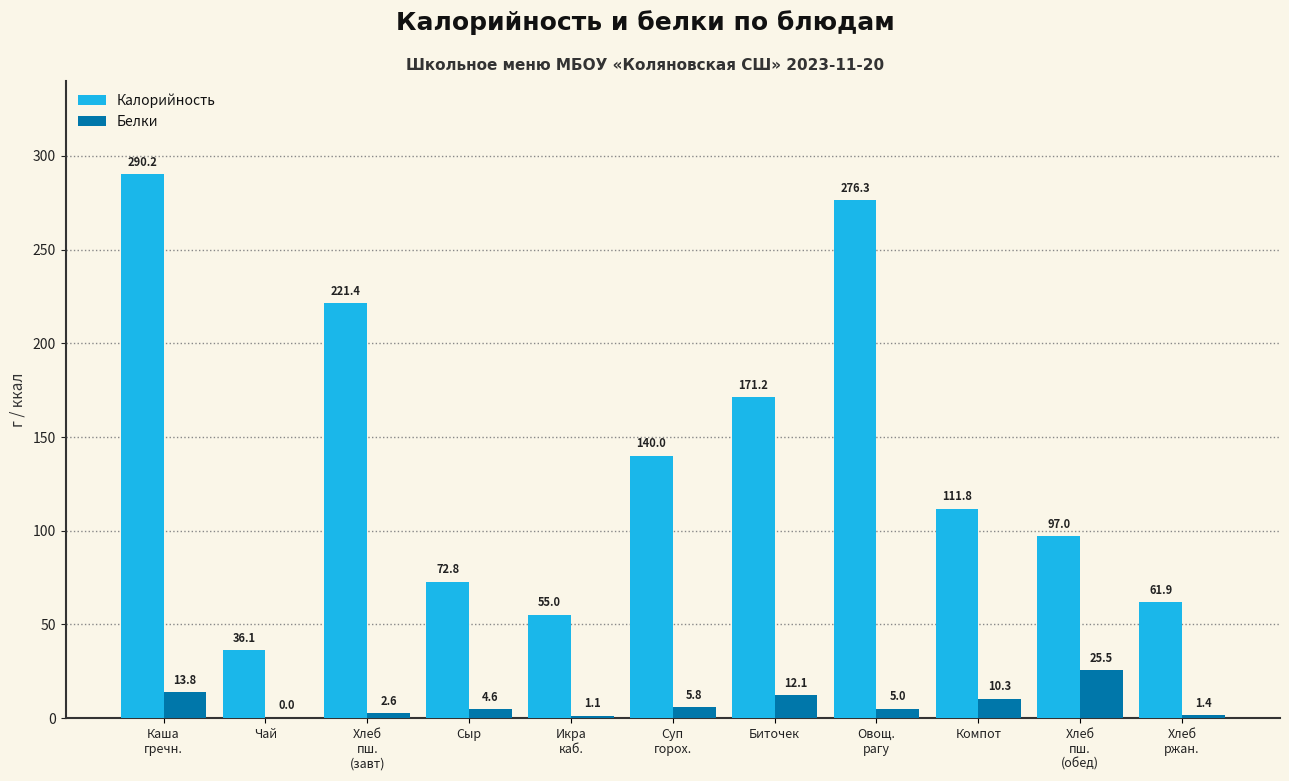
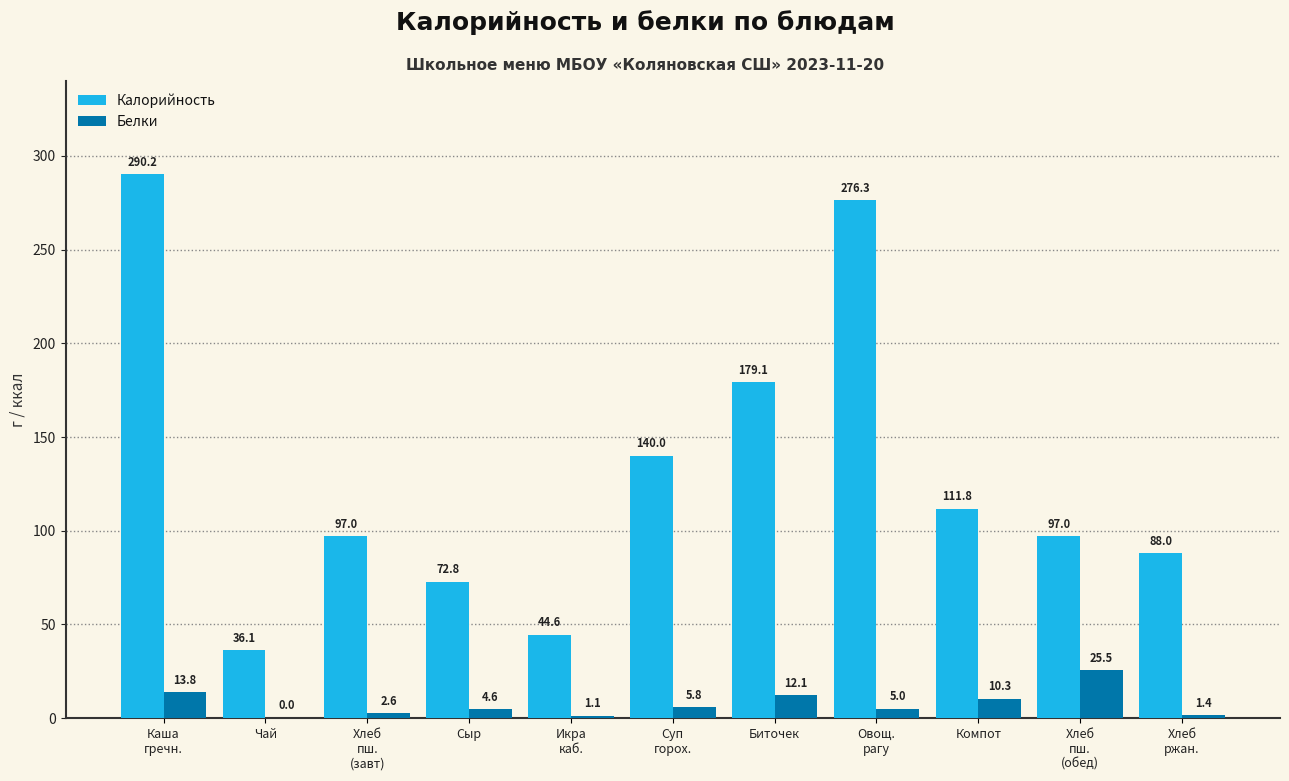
Калорийность, Хлеб пш. (завт): 221.4 -> 97.0
Калорийность, Икра каб.: 55.0 -> 44.6
Калорийность, Биточек: 171.2 -> 179.1
Калорийность, Хлеб ржан.: 61.9 -> 88.0
